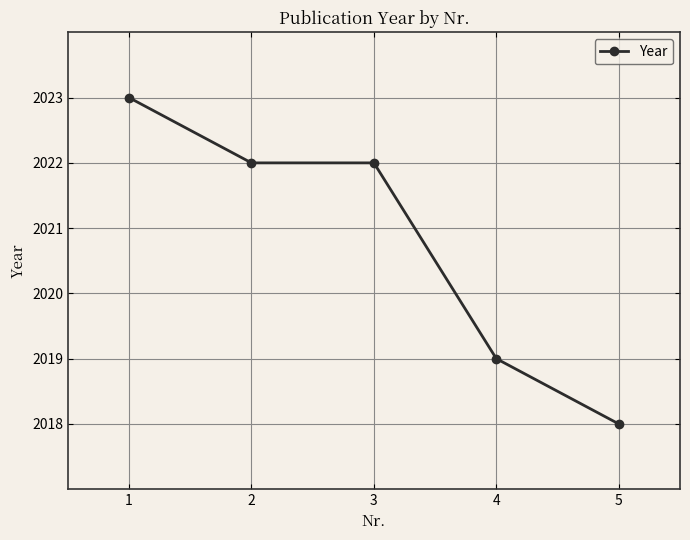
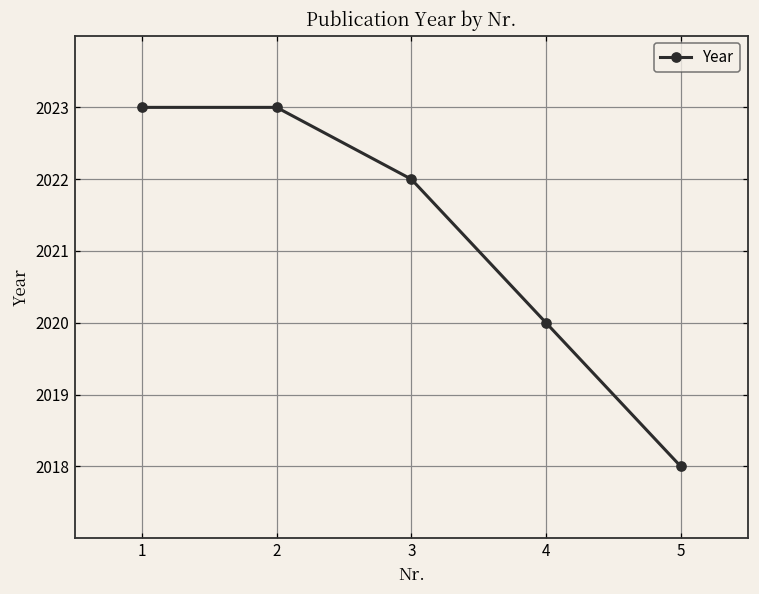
2: 2022 -> 2023
4: 2019 -> 2020
